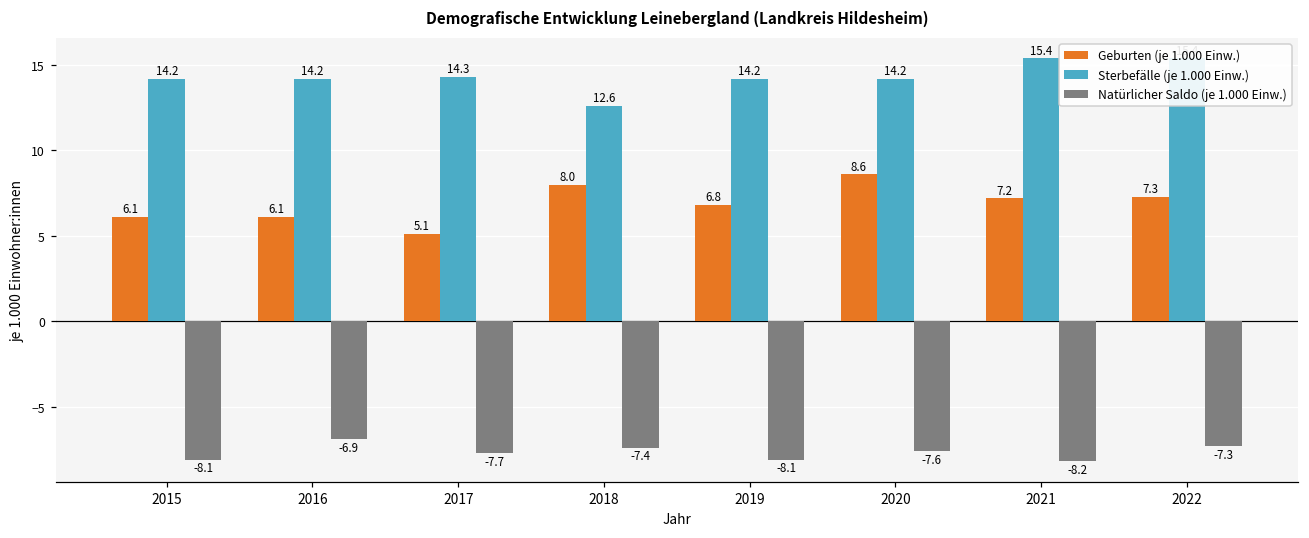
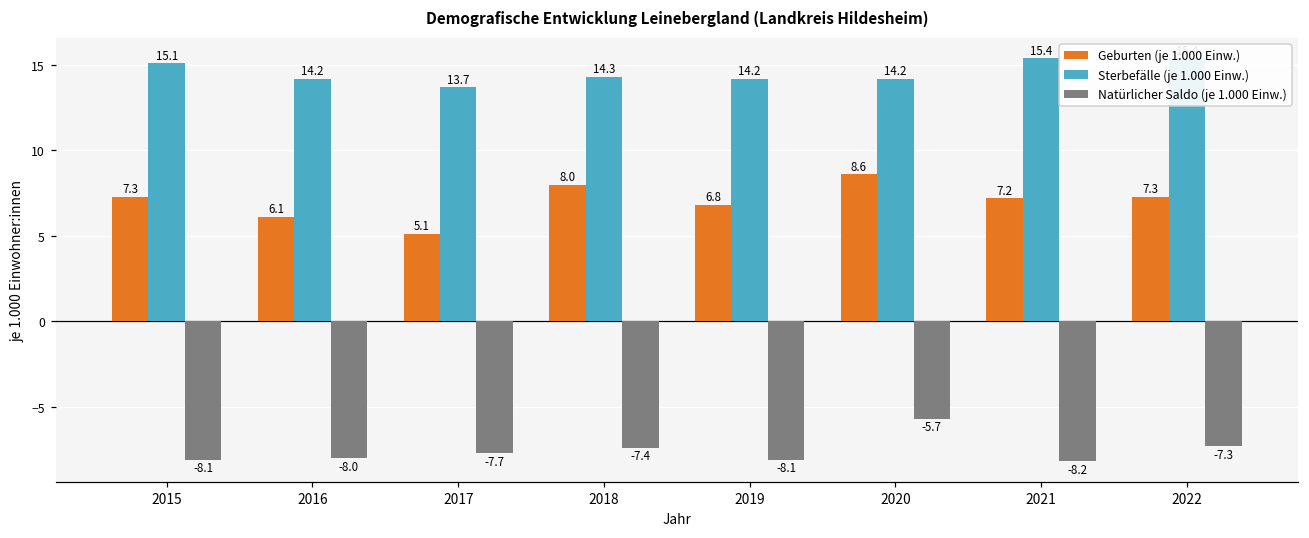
Geburten (je 1.000 Einw.), 2015: 6.1 -> 7.3
Sterbefälle (je 1.000 Einw.), 2015: 14.2 -> 15.1
Natürlicher Saldo (je 1.000 Einw.), 2016: -6.9 -> -8.0
Sterbefälle (je 1.000 Einw.), 2017: 14.3 -> 13.7
Sterbefälle (je 1.000 Einw.), 2018: 12.6 -> 14.3
Natürlicher Saldo (je 1.000 Einw.), 2020: -7.6 -> -5.7
